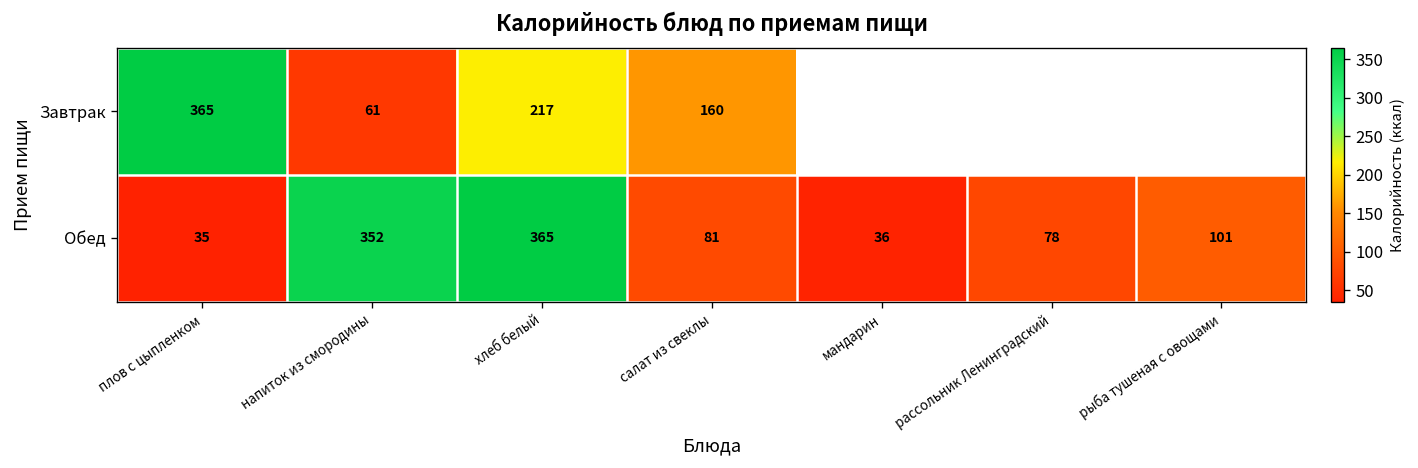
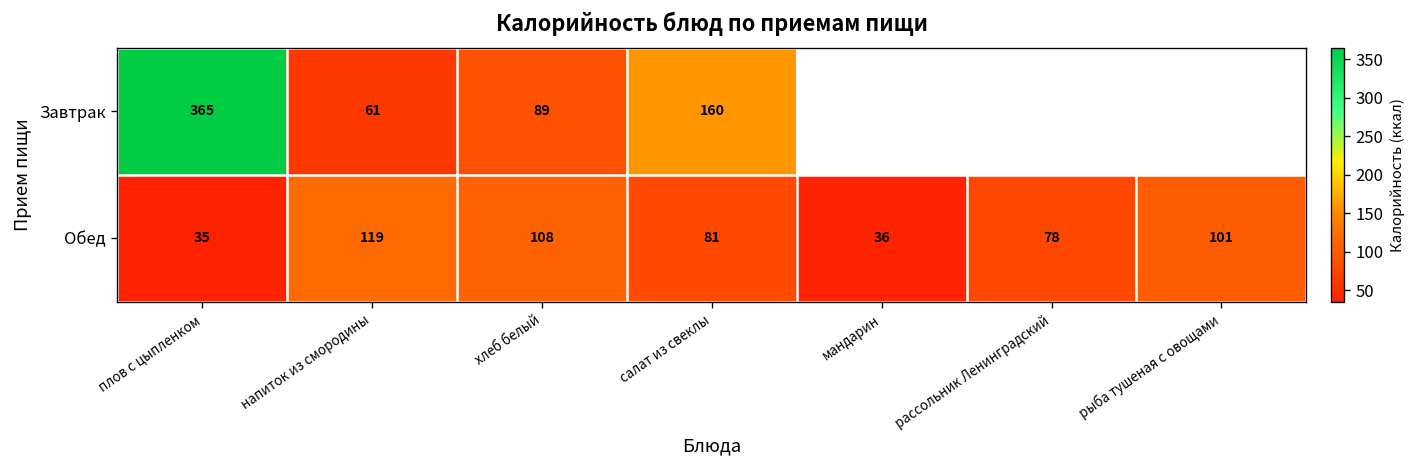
Завтрак, хлеб белый: 217 -> 89
Обед, напиток из смородины: 352 -> 119
Обед, хлеб белый: 365 -> 108
